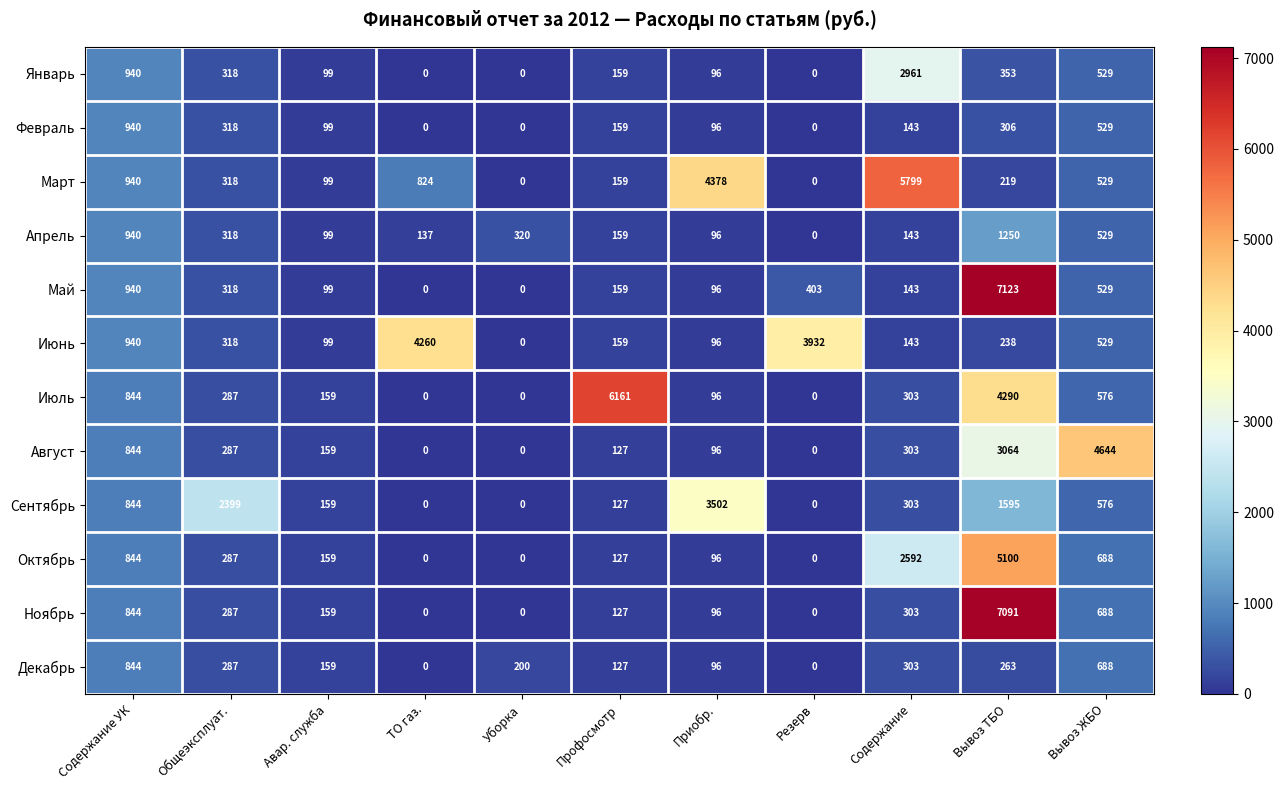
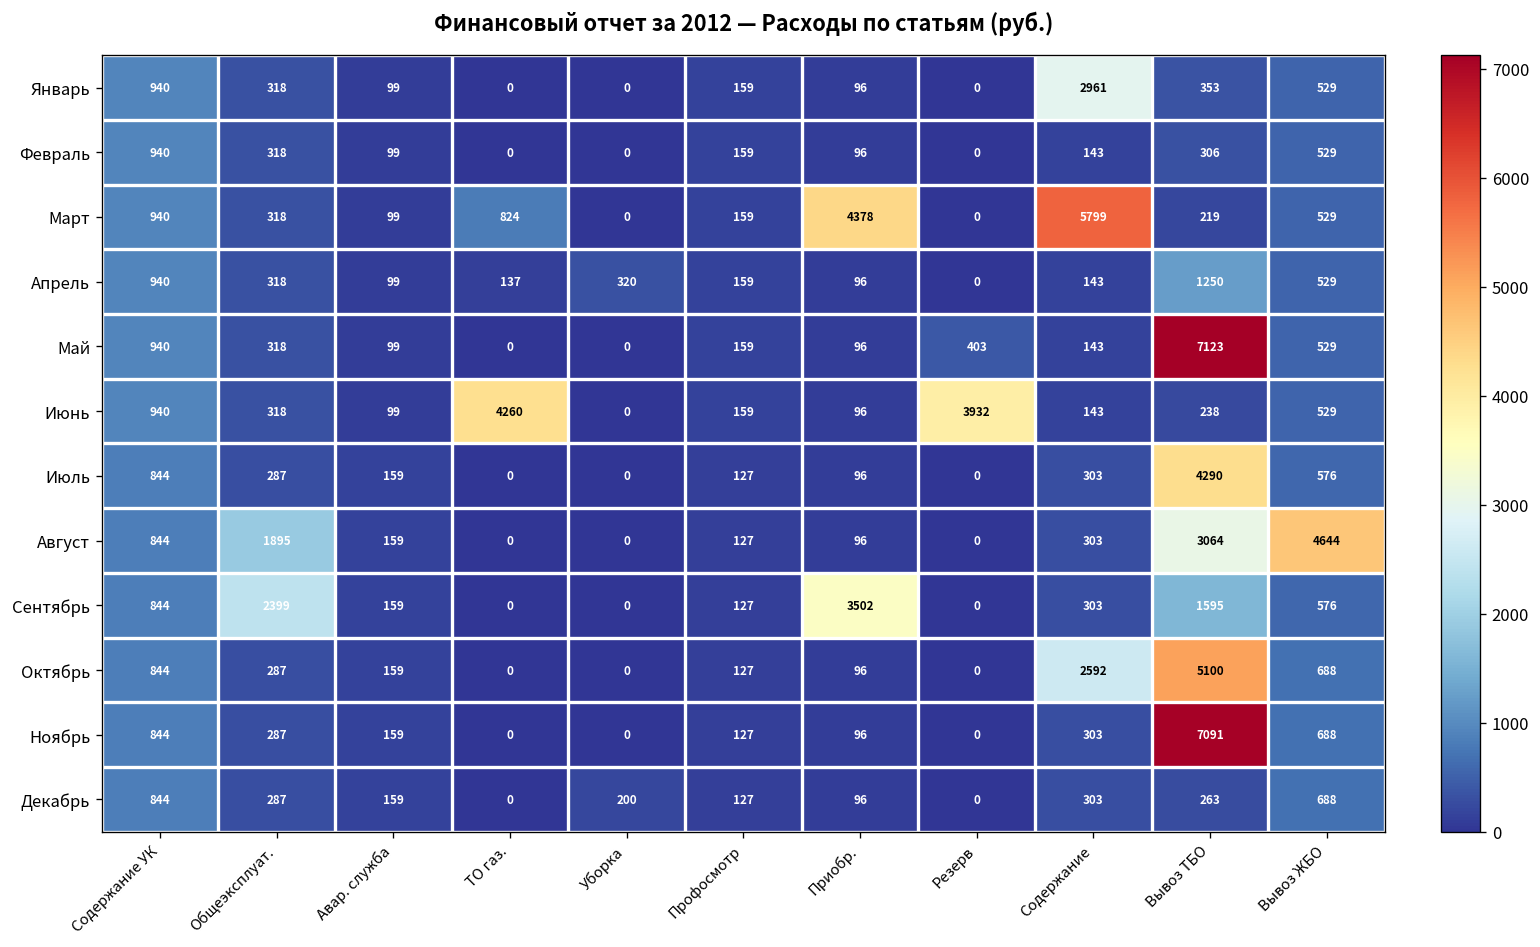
Июль, Профосмотр: 6161 -> 127
Август, Общеэксплуат.: 287 -> 1895
